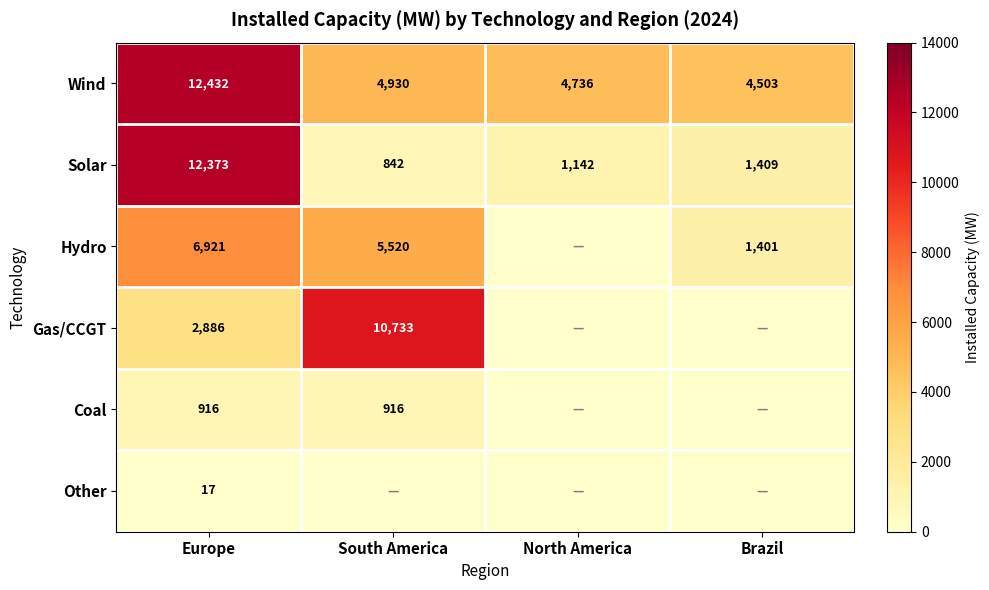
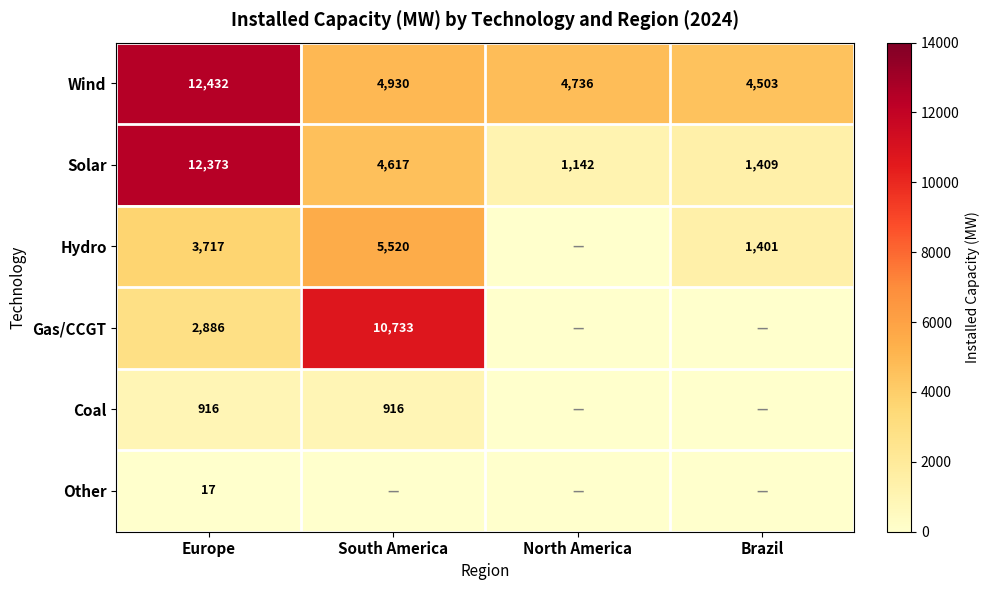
Solar, South America: 842 -> 4,617
Hydro, Europe: 6,921 -> 3,717
